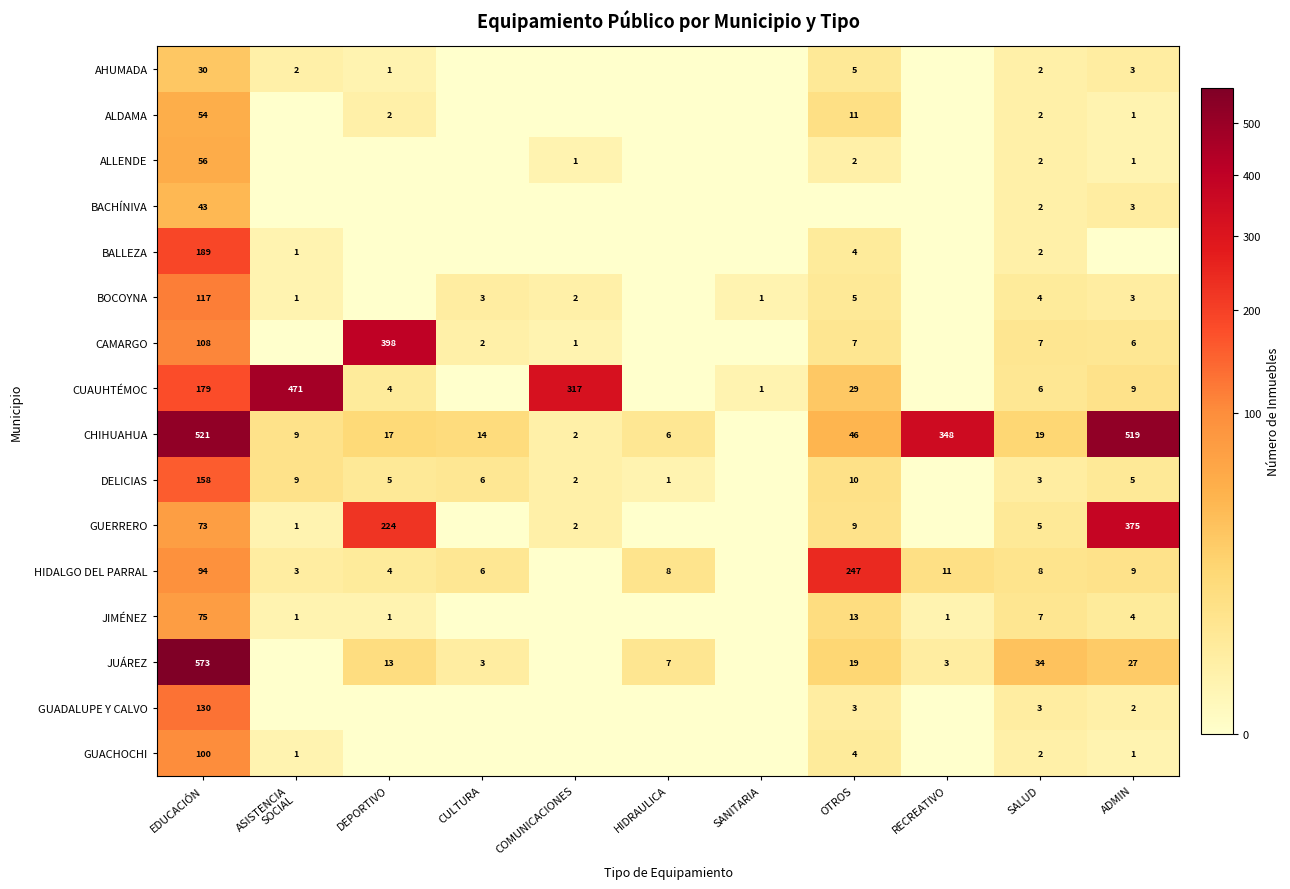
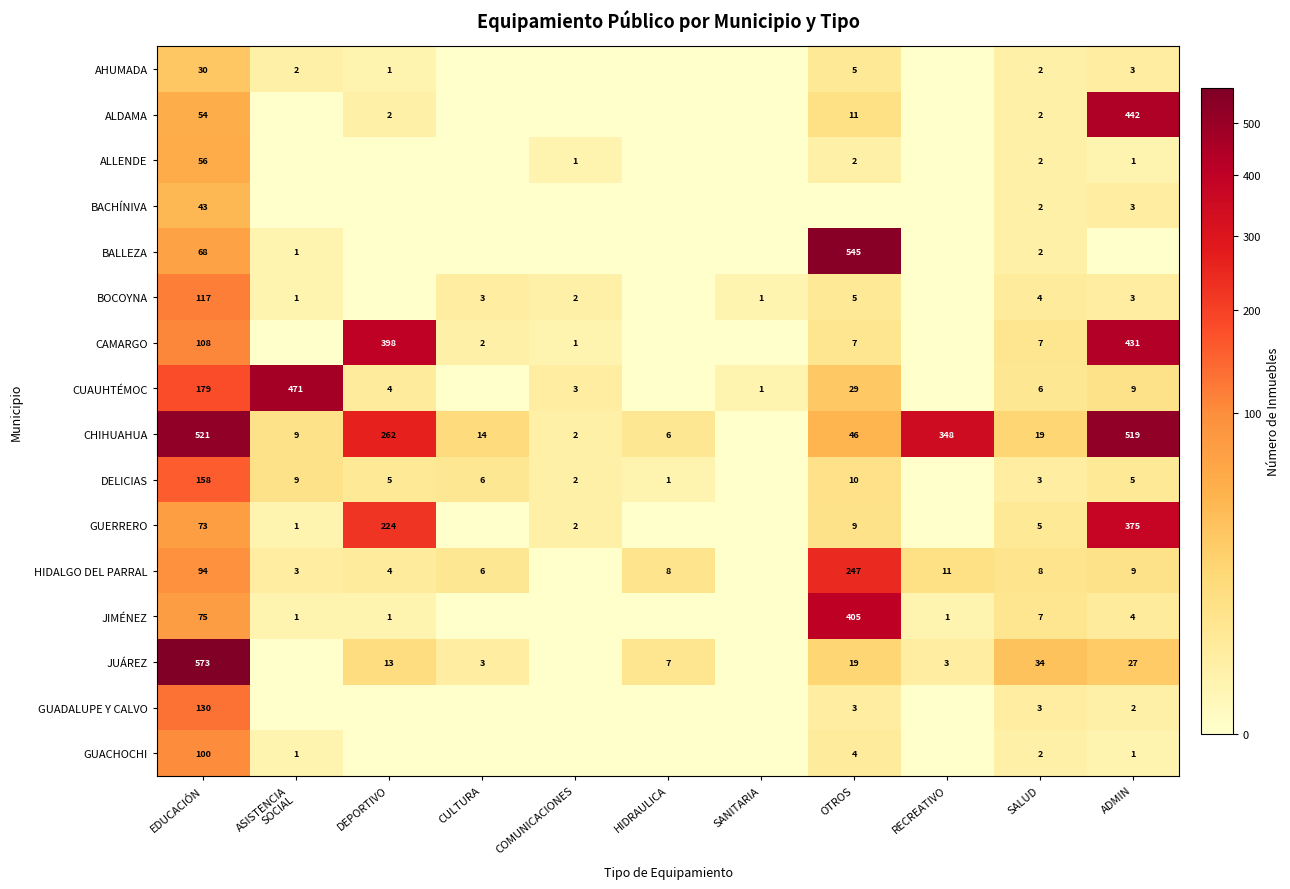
ALDAMA, ADMIN: 1 -> 442
BALLEZA, EDUCACIÓN: 189 -> 68
BALLEZA, OTROS: 4 -> 545
CAMARGO, ADMIN: 6 -> 431
CUAUHTÉMOC, COMUNICACIONES: 317 -> 3
CHIHUAHUA, DEPORTIVO: 17 -> 262
JIMÉNEZ, OTROS: 13 -> 405
